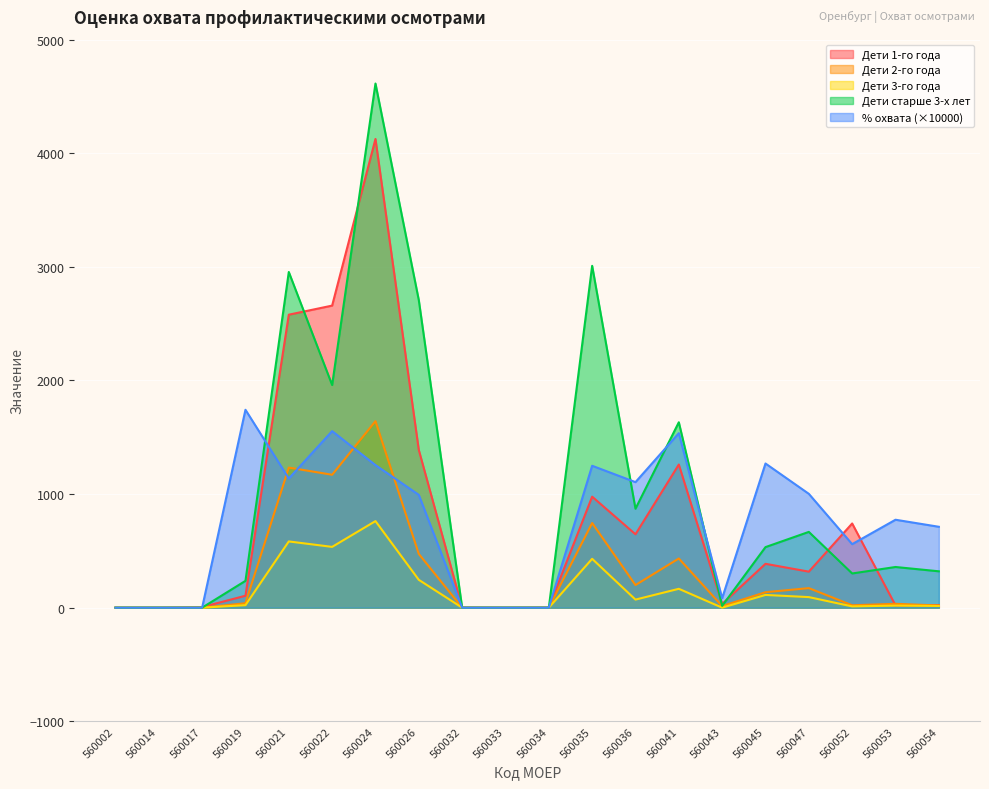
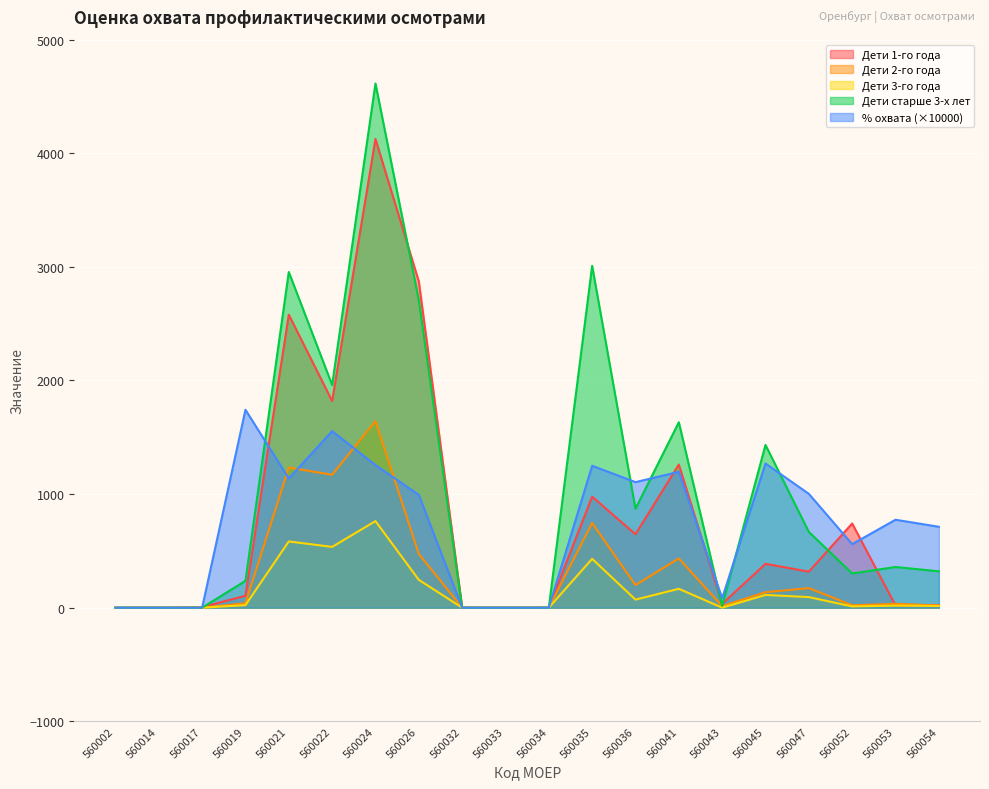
Дети 1-го года, 560022: 2660 -> 1820
Дети 1-го года, 560026: 1390 -> 2870
% охвата (×10000), 560041: 1540 -> 1200
Дети старше 3-х лет, 560045: 530 -> 1430
